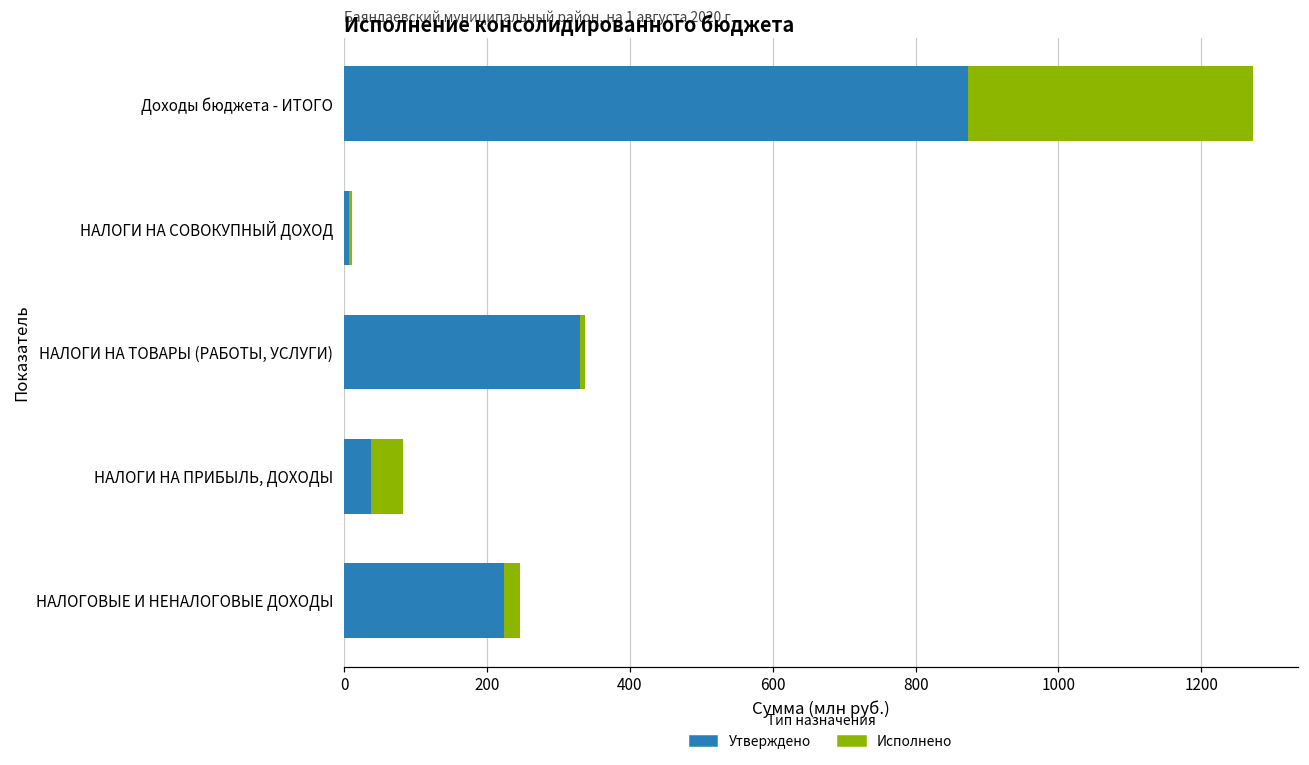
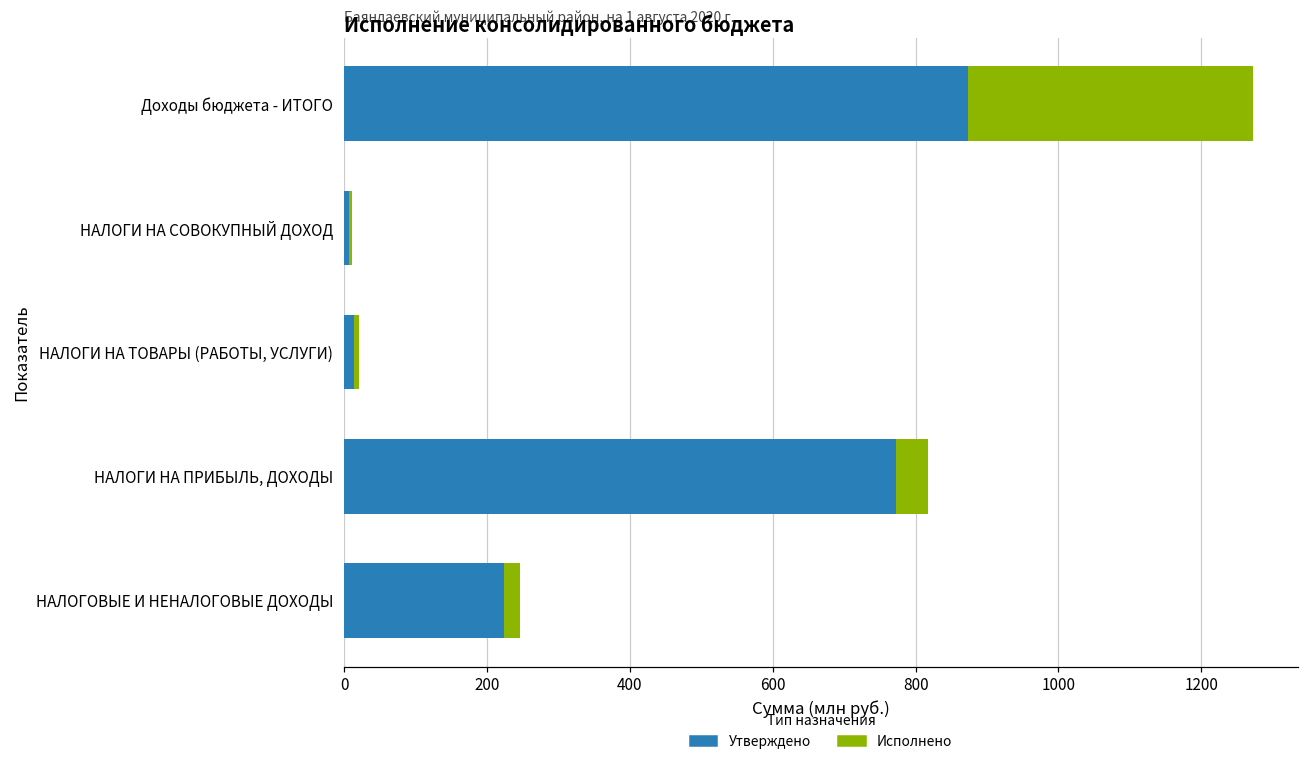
Утверждено, НАЛОГИ НА ТОВАРЫ (РАБОТЫ, УСЛУГИ): 330 -> 10
Утверждено, НАЛОГИ НА ПРИБЫЛЬ, ДОХОДЫ: 40 -> 770
